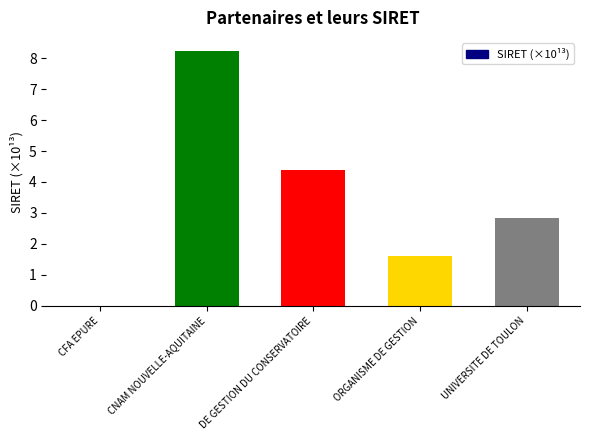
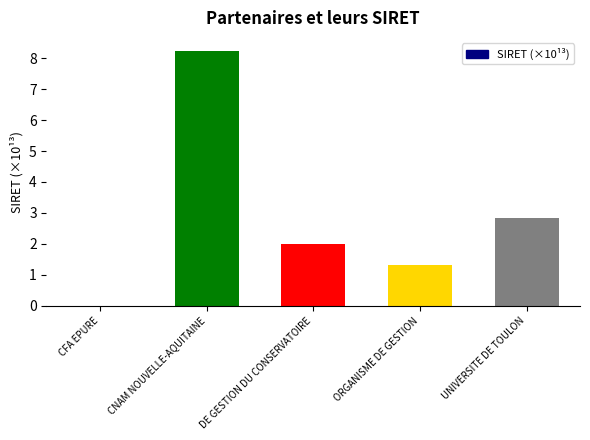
DE GESTION DU CONSERVATOIRE: 4.4 -> 2.0
ORGANISME DE GESTION: 1.6 -> 1.3
